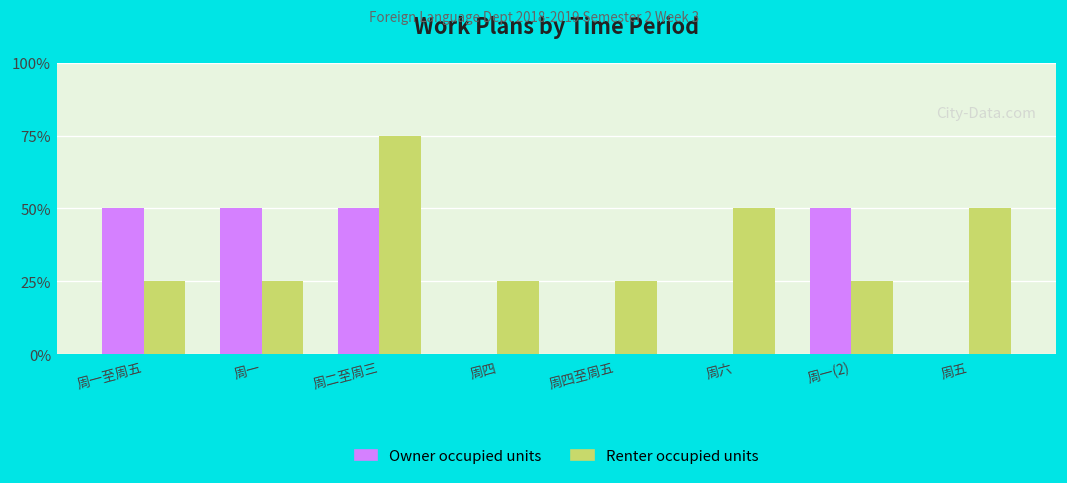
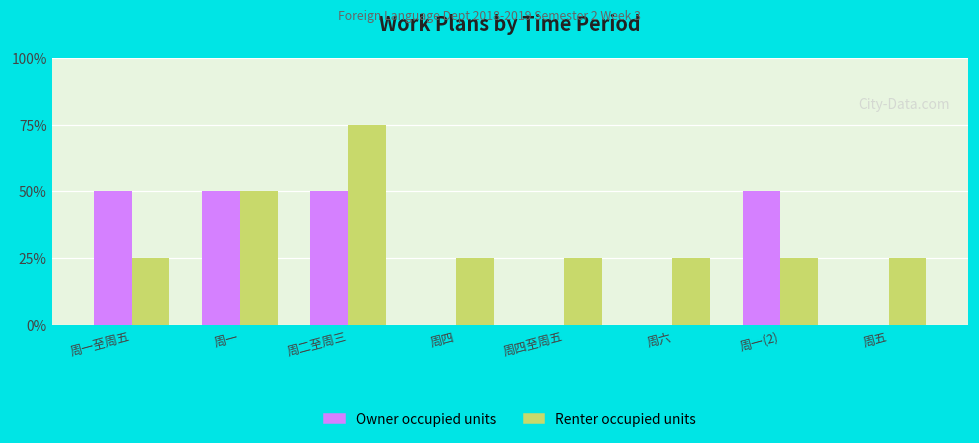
Renter occupied units, 周一: 25% -> 50%
Renter occupied units, 周六: 50% -> 25%
Renter occupied units, 周五: 50% -> 25%
